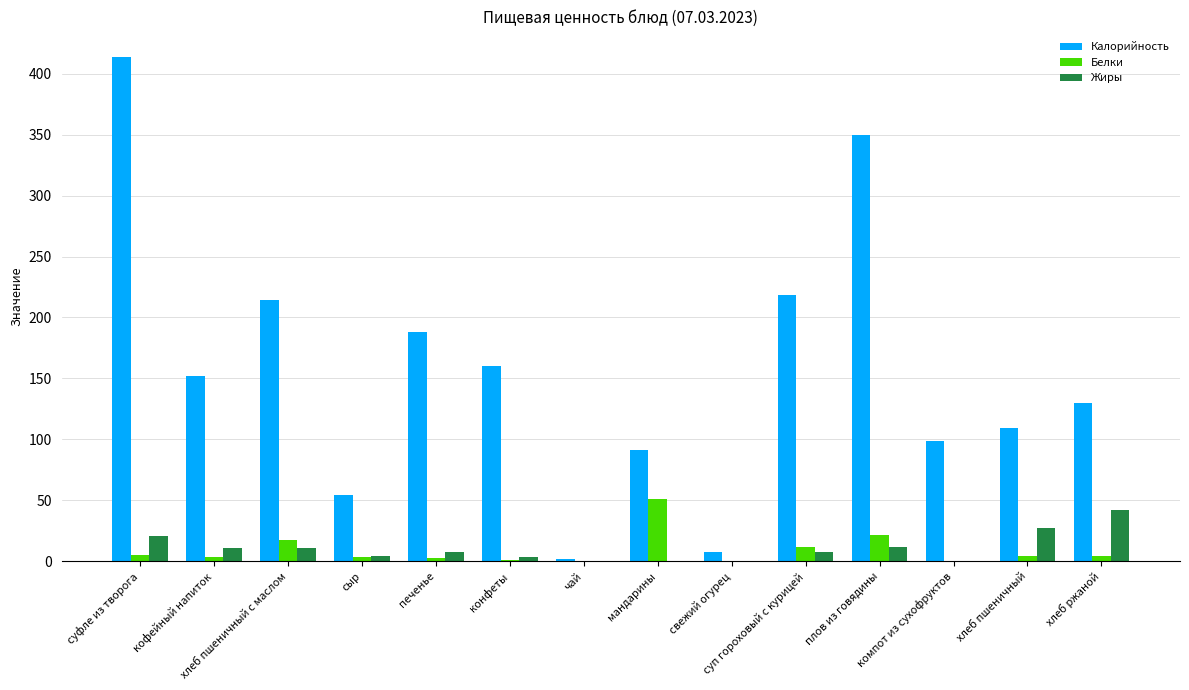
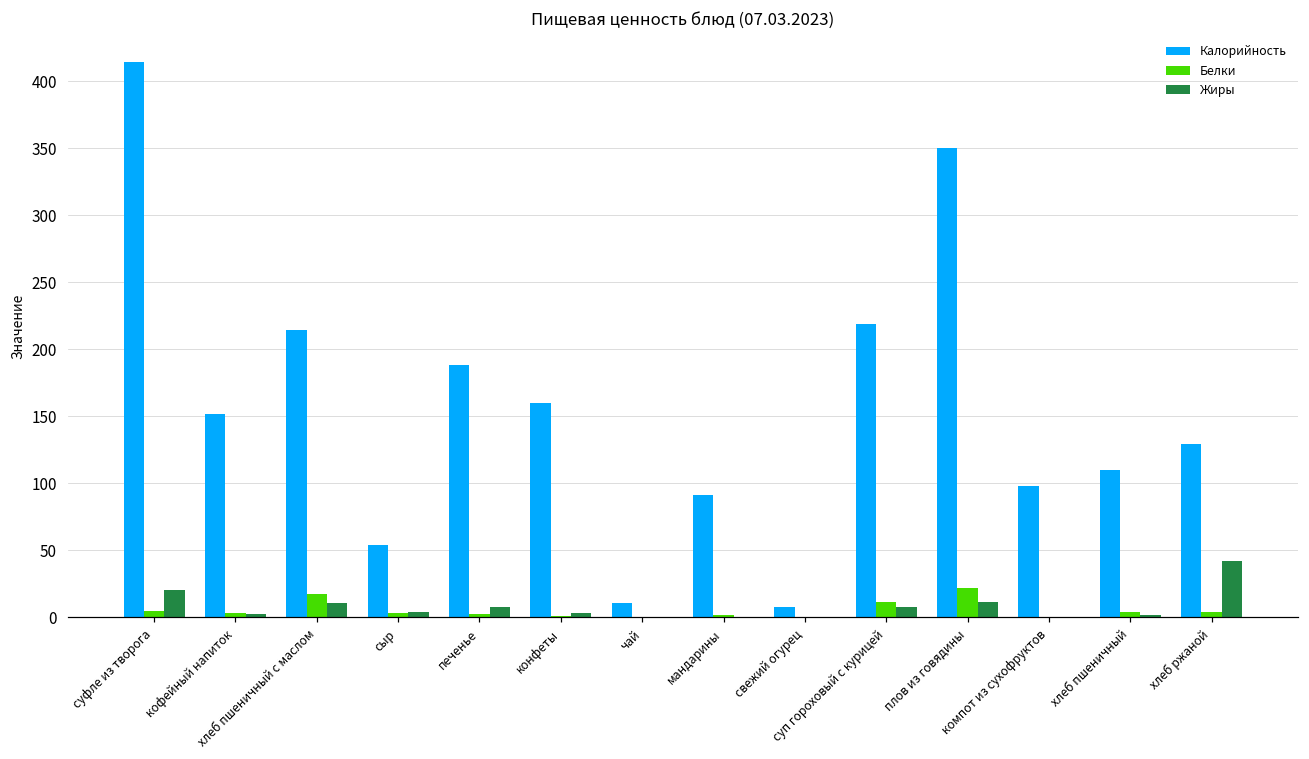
Жиры, кофейный напиток: 11 -> 3
Калорийность, чай: 2 -> 11
Белки, мандарины: 51 -> 2
Жиры, хлеб пшеничный: 27 -> 2
